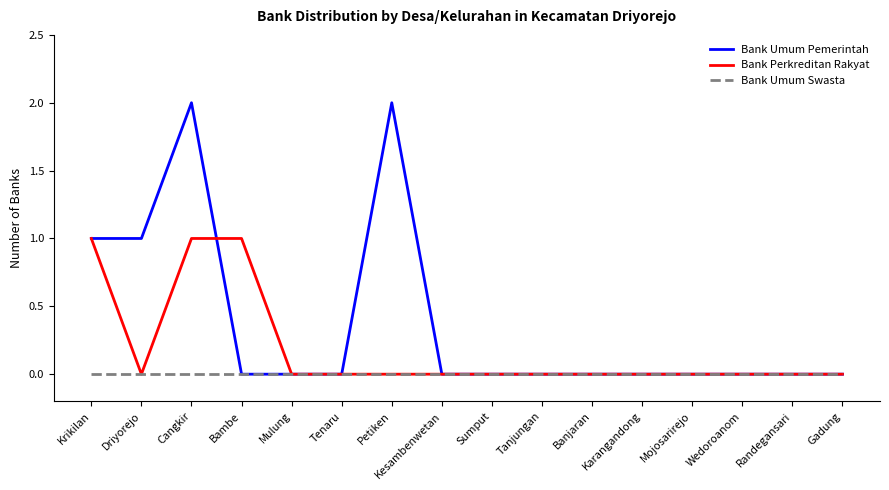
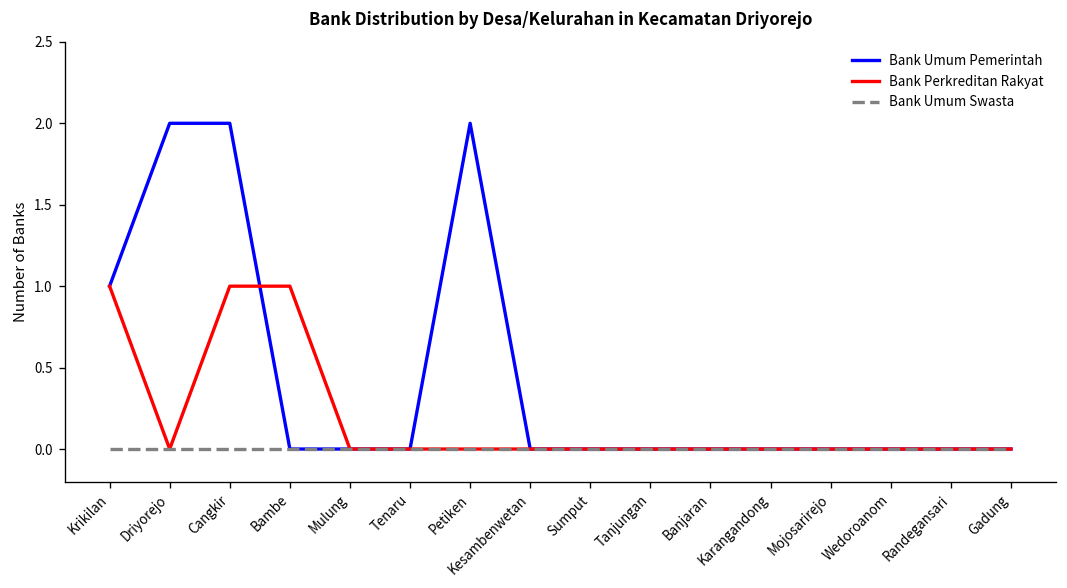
Bank Umum Pemerintah, Driyorejo: 1 -> 2
